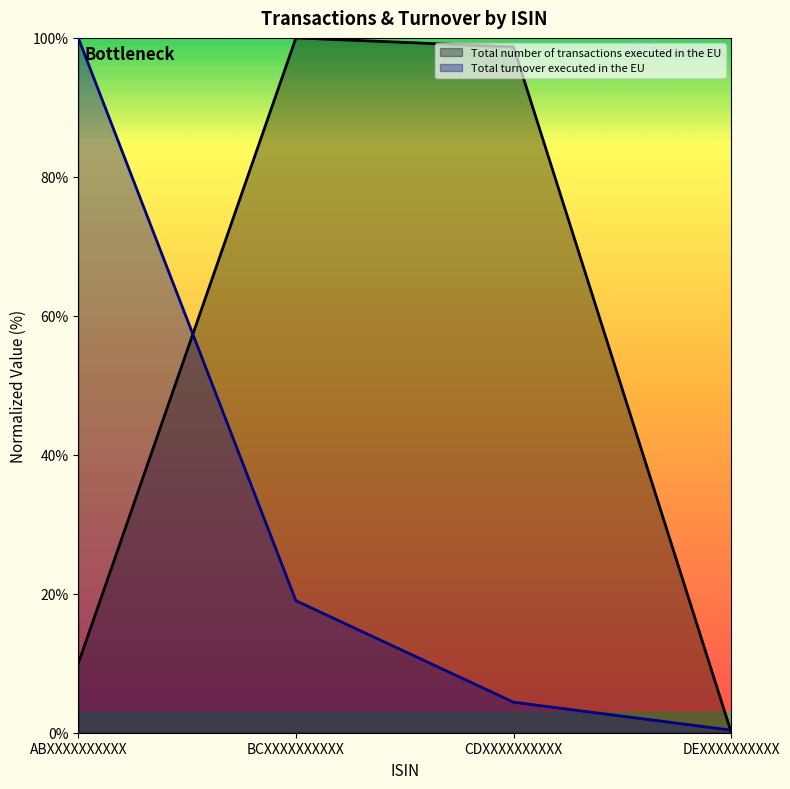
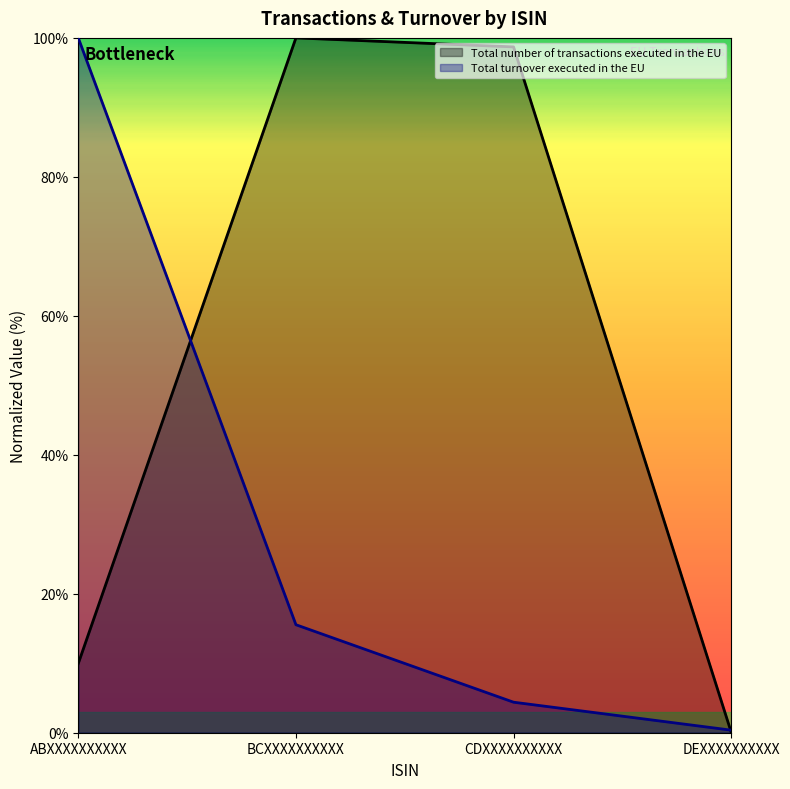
Total turnover executed in the EU, BCXXXXXXXXXX: 19% -> 16%
